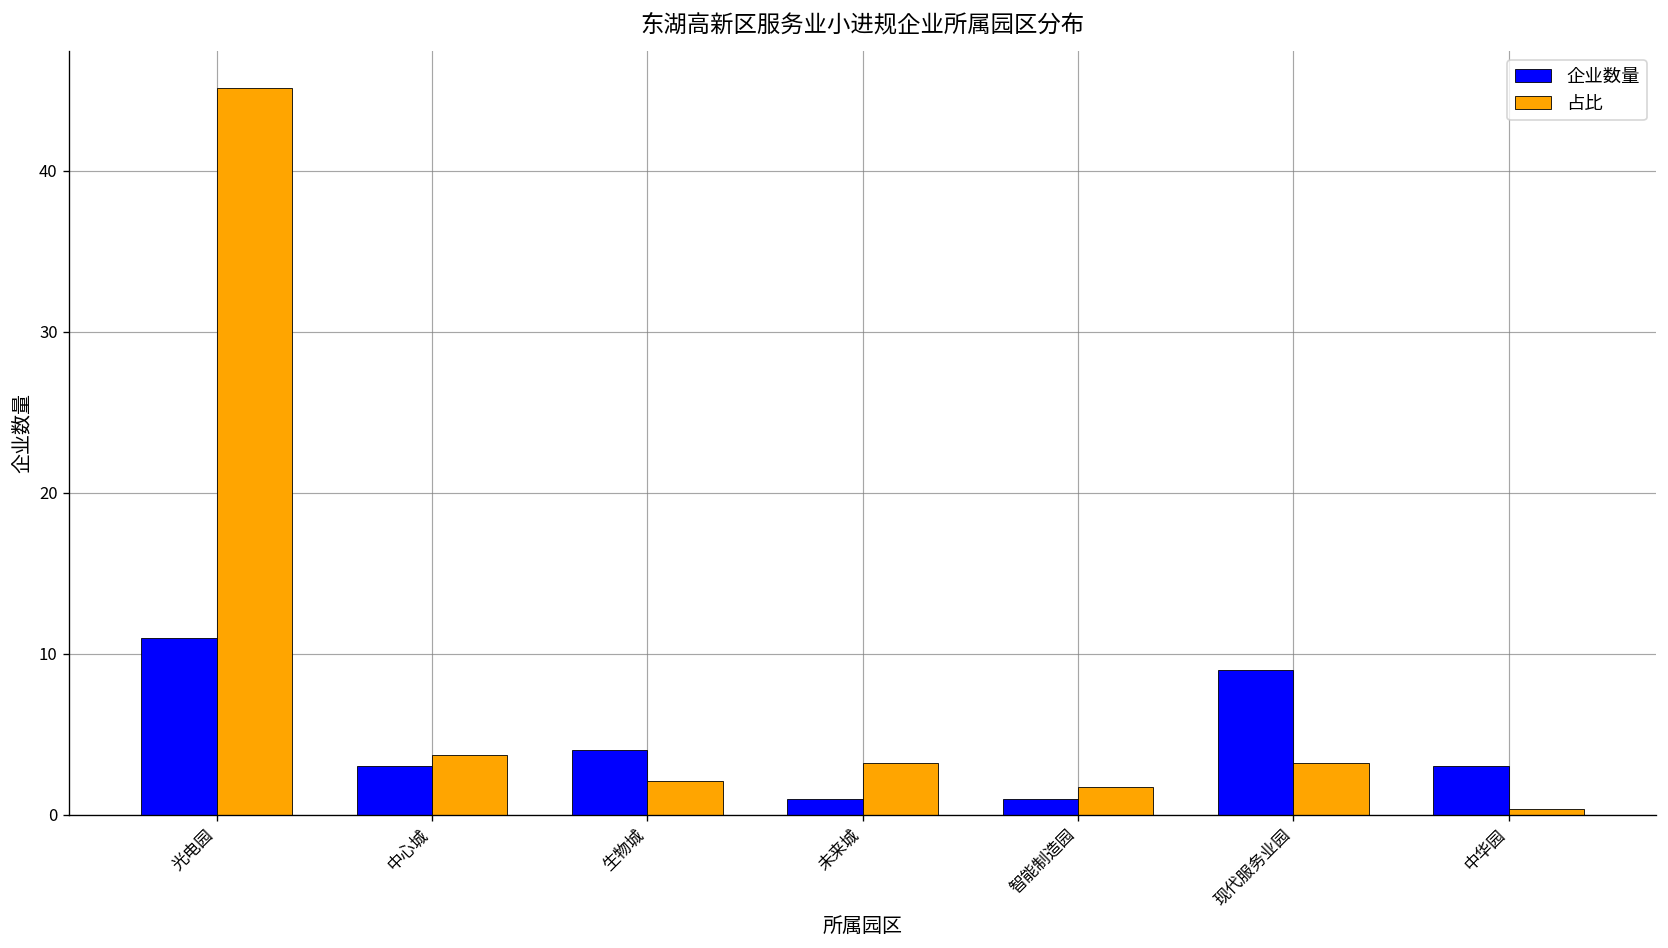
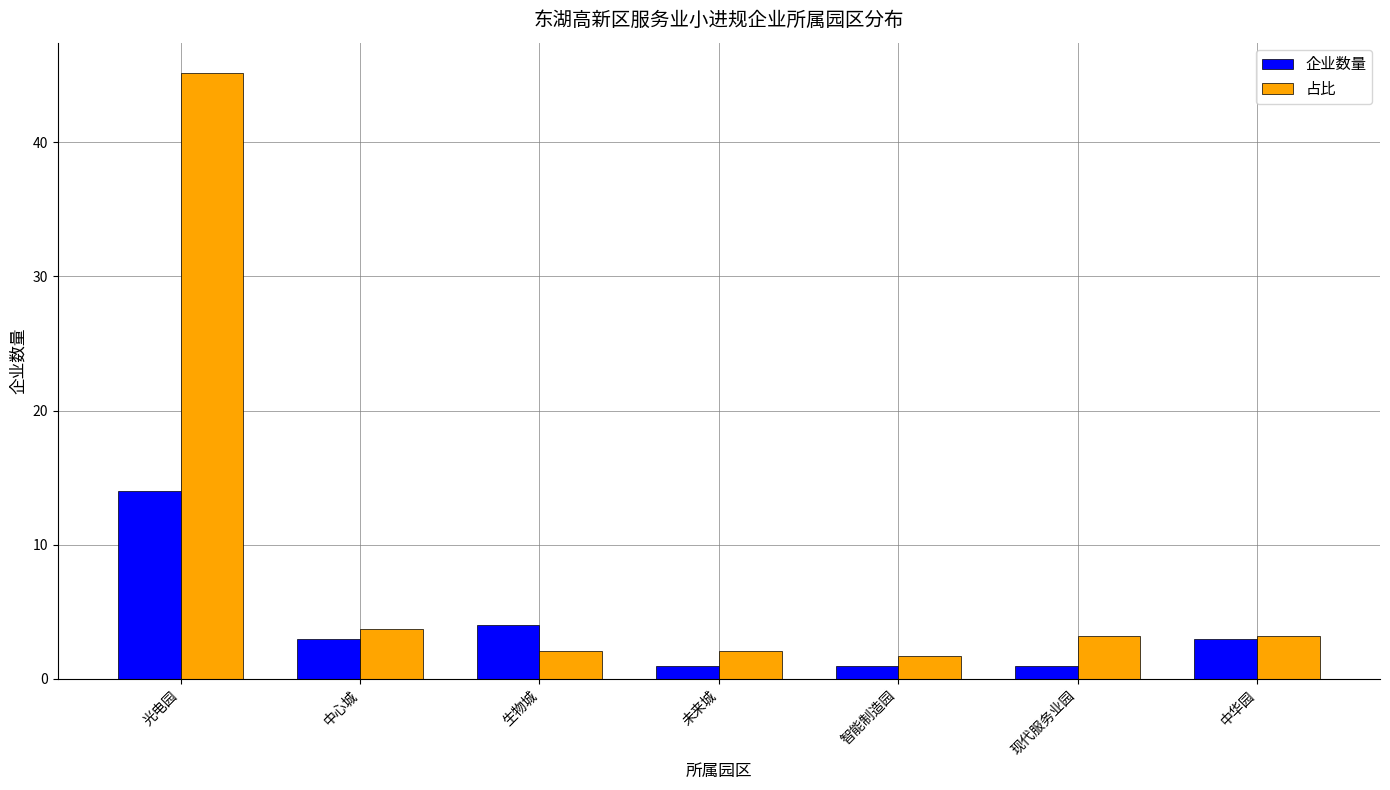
企业数量, 光电园: 11 -> 14
占比, 未来城: 3.2 -> 2.1
企业数量, 现代服务业园: 9 -> 1
占比, 中华园: 0.4 -> 3.2
